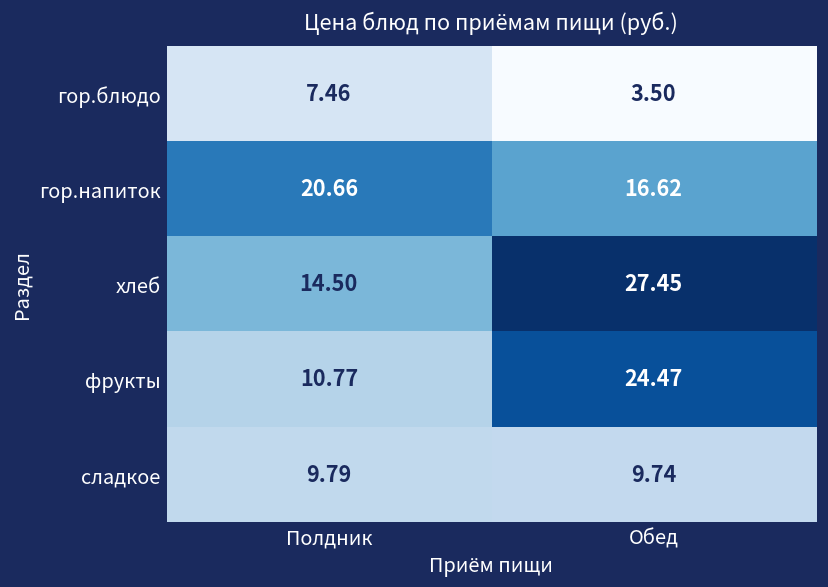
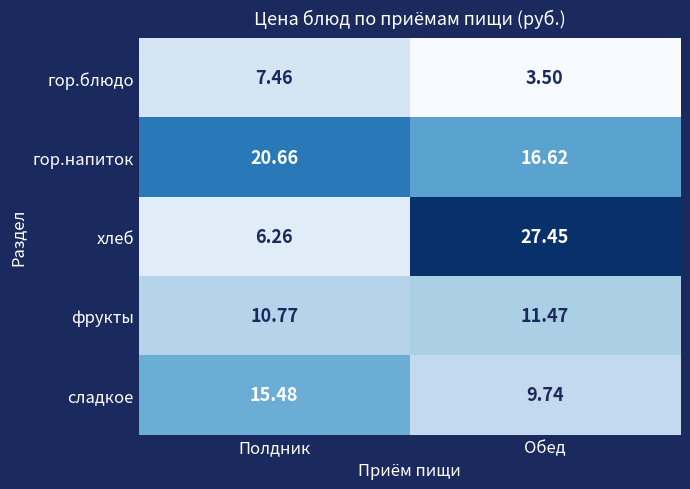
хлеб, Полдник: 14.50 -> 6.26
фрукты, Обед: 24.47 -> 11.47
сладкое, Полдник: 9.79 -> 15.48
